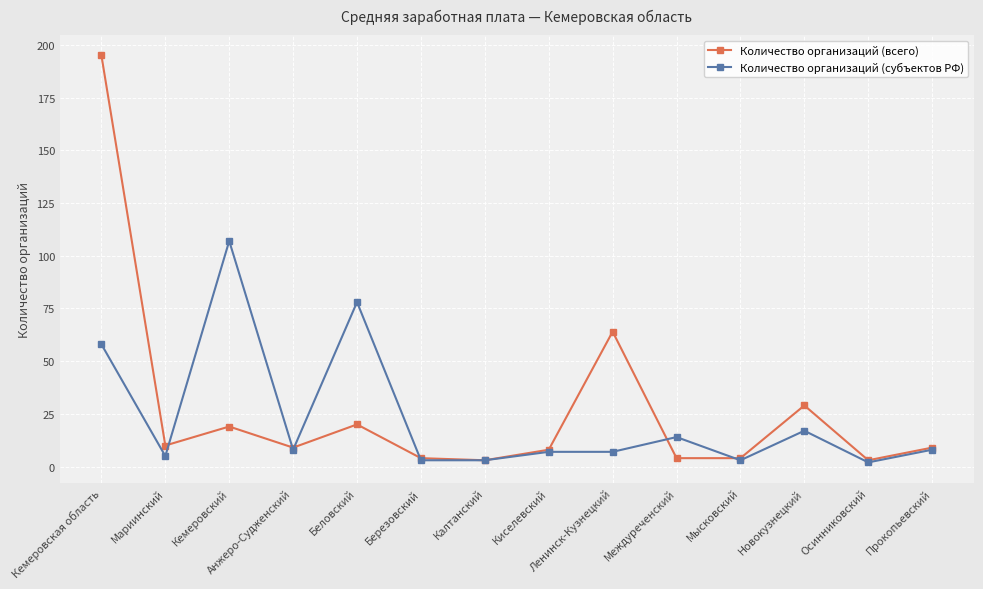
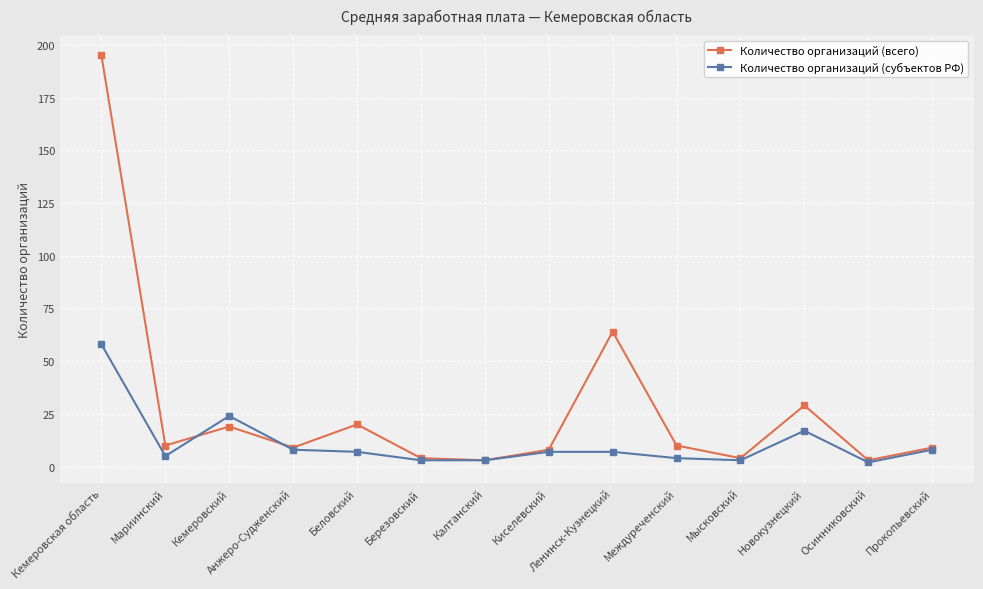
Количество организаций (субъектов РФ), Кемеровский: 107 -> 24
Количество организаций (субъектов РФ), Беловский: 78 -> 7
Количество организаций (всего), Междуреченский: 4 -> 10
Количество организаций (субъектов РФ), Междуреченский: 14 -> 4
